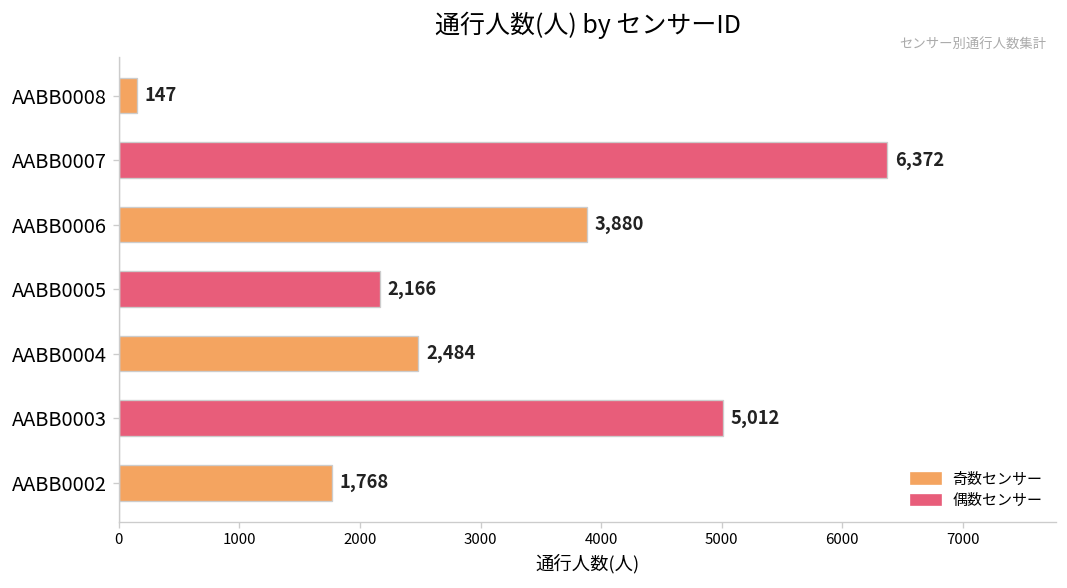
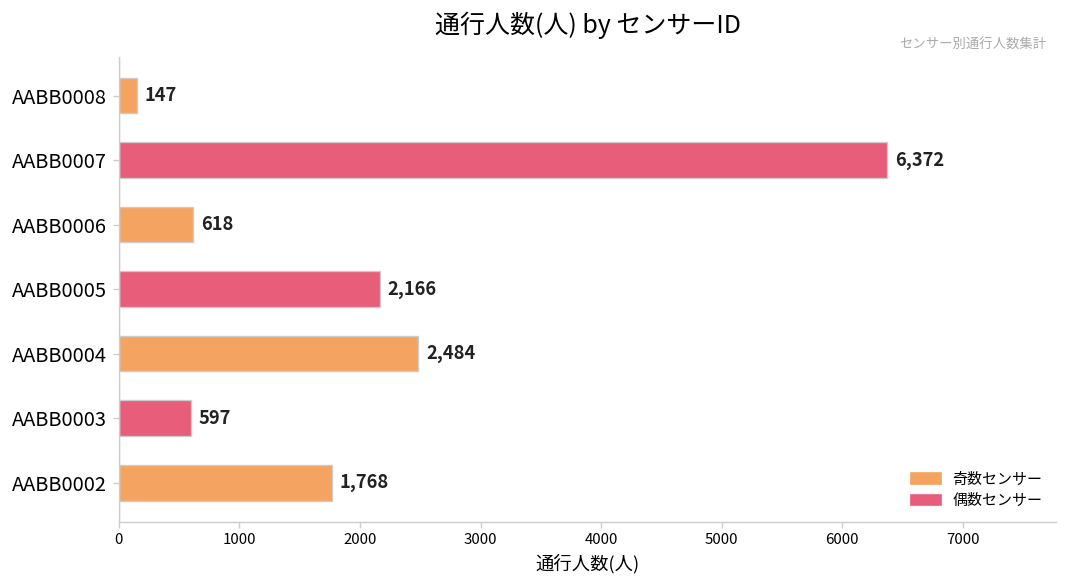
AABB0006: 3,880 -> 618
AABB0003: 5,012 -> 597
